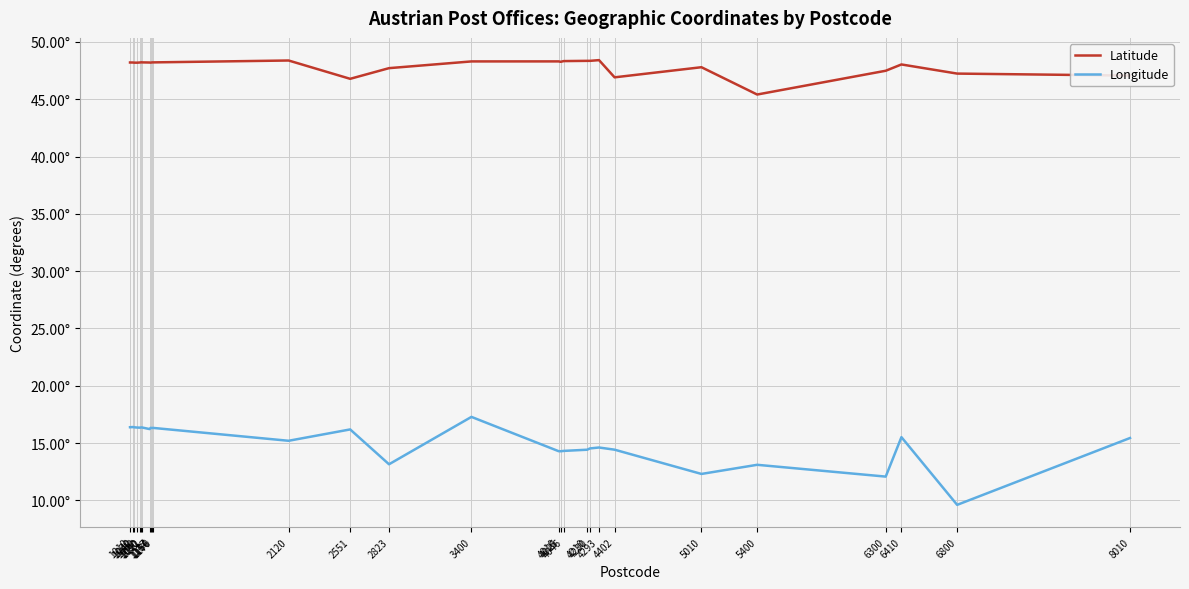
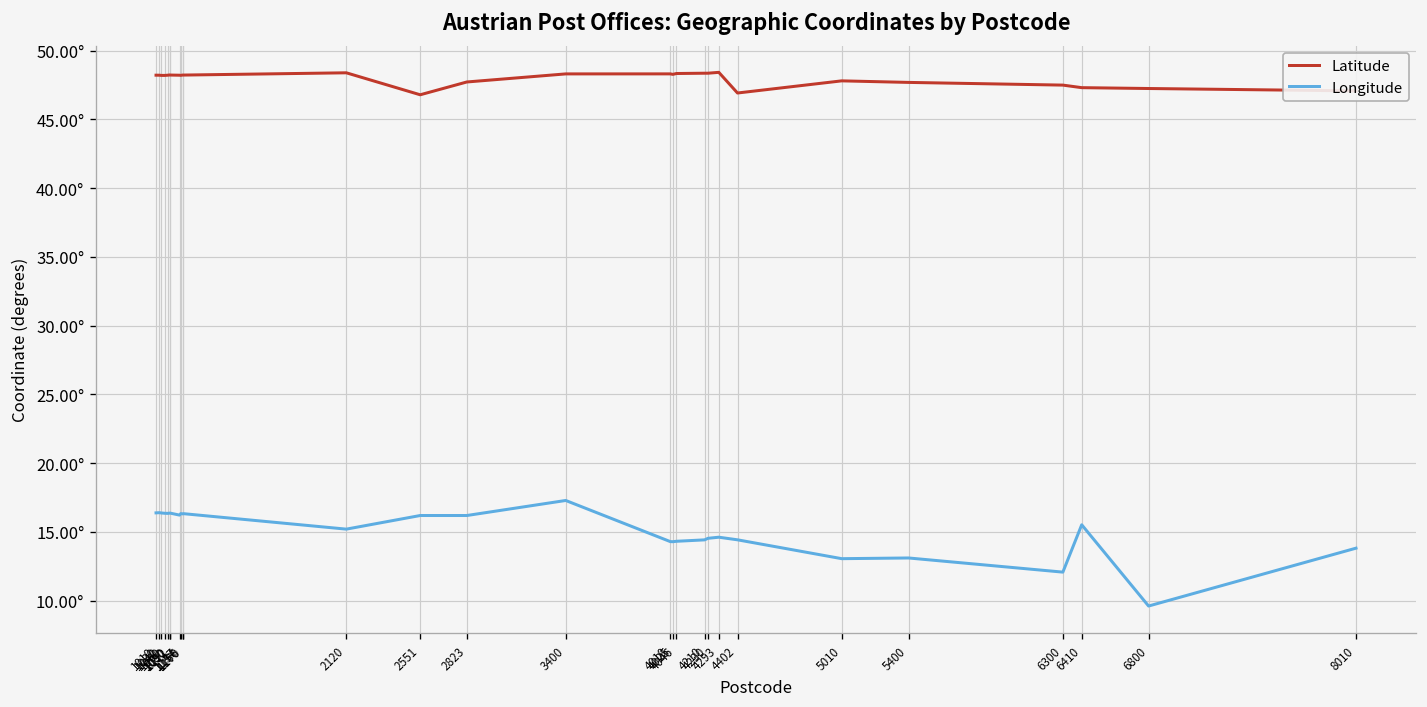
Longitude, 2823: 13.1° -> 16.2°
Longitude, 5010: 12.3° -> 13.0°
Latitude, 5400: 45.4° -> 47.7°
Latitude, 6410: 48.0° -> 47.3°
Longitude, 8010: 15.4° -> 13.8°
